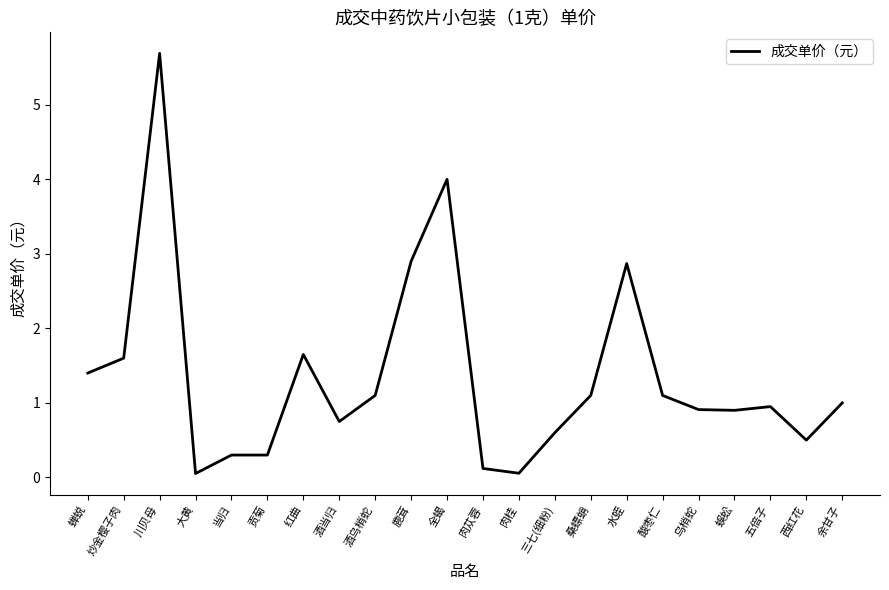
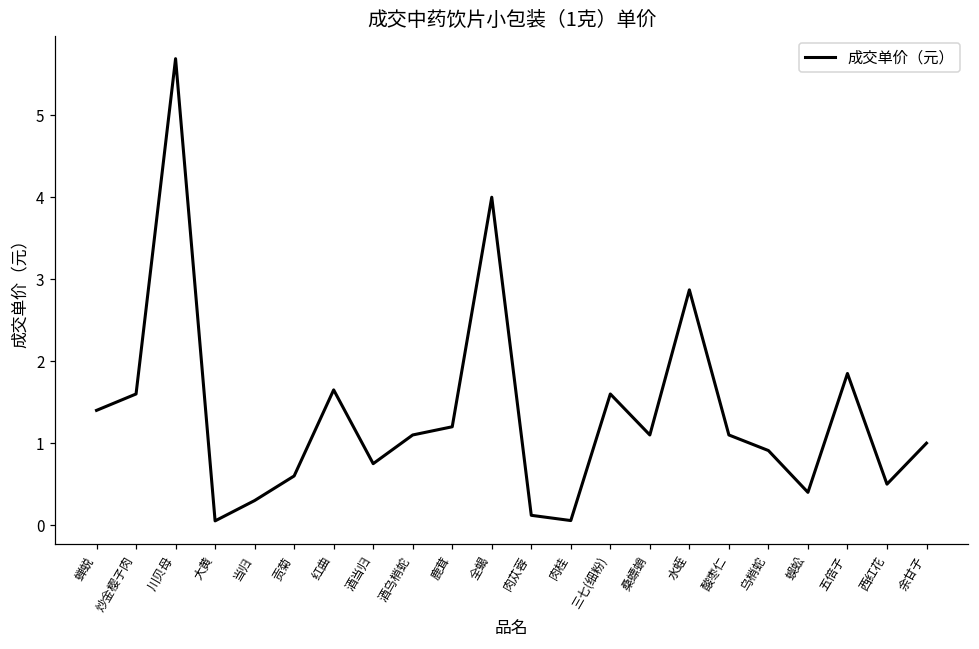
贡菊: 0.3 -> 0.6
鹿茸: 2.9 -> 1.2
三七(细粉): 0.6 -> 1.6
蜈蚣: 0.9 -> 0.4
五倍子: 1.0 -> 1.9
